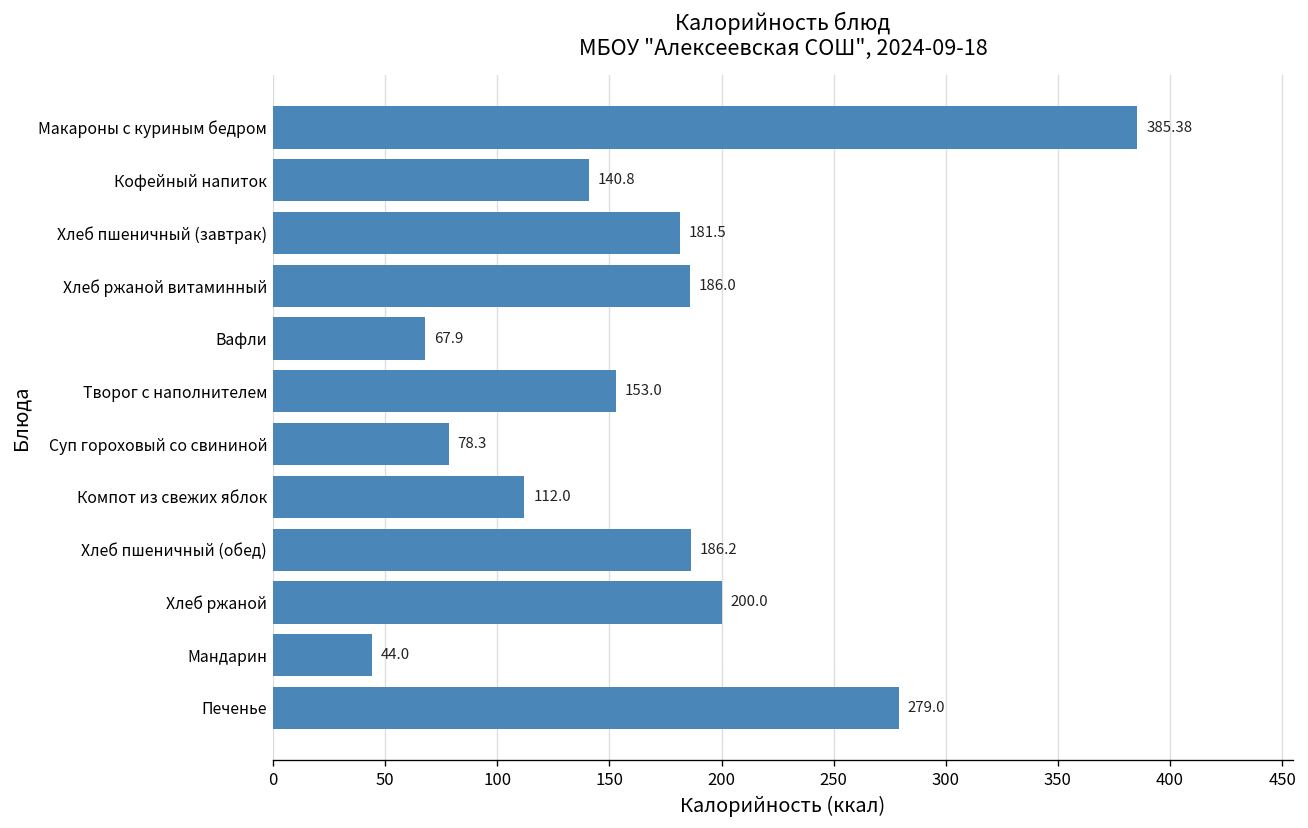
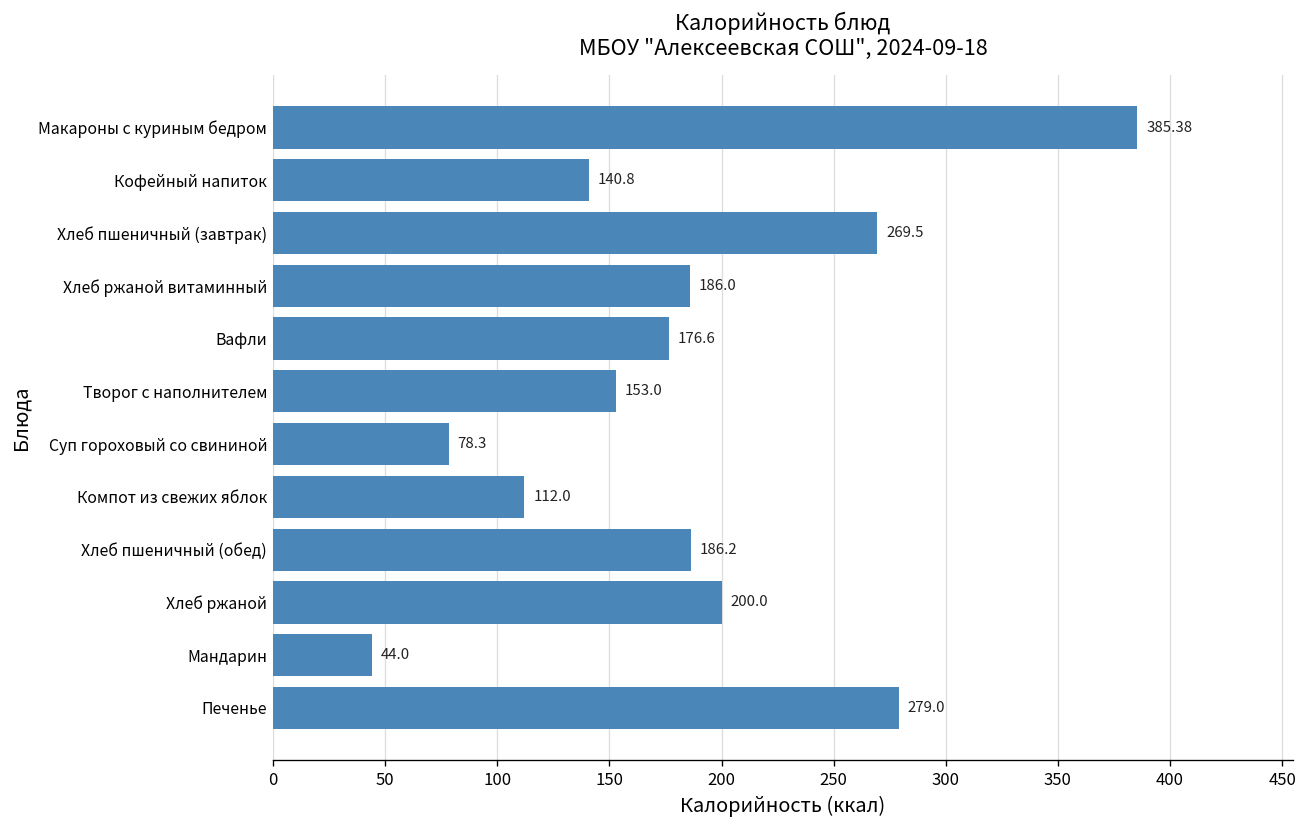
Хлеб пшеничный (завтрак): 181.5 -> 269.5
Вафли: 67.9 -> 176.6
